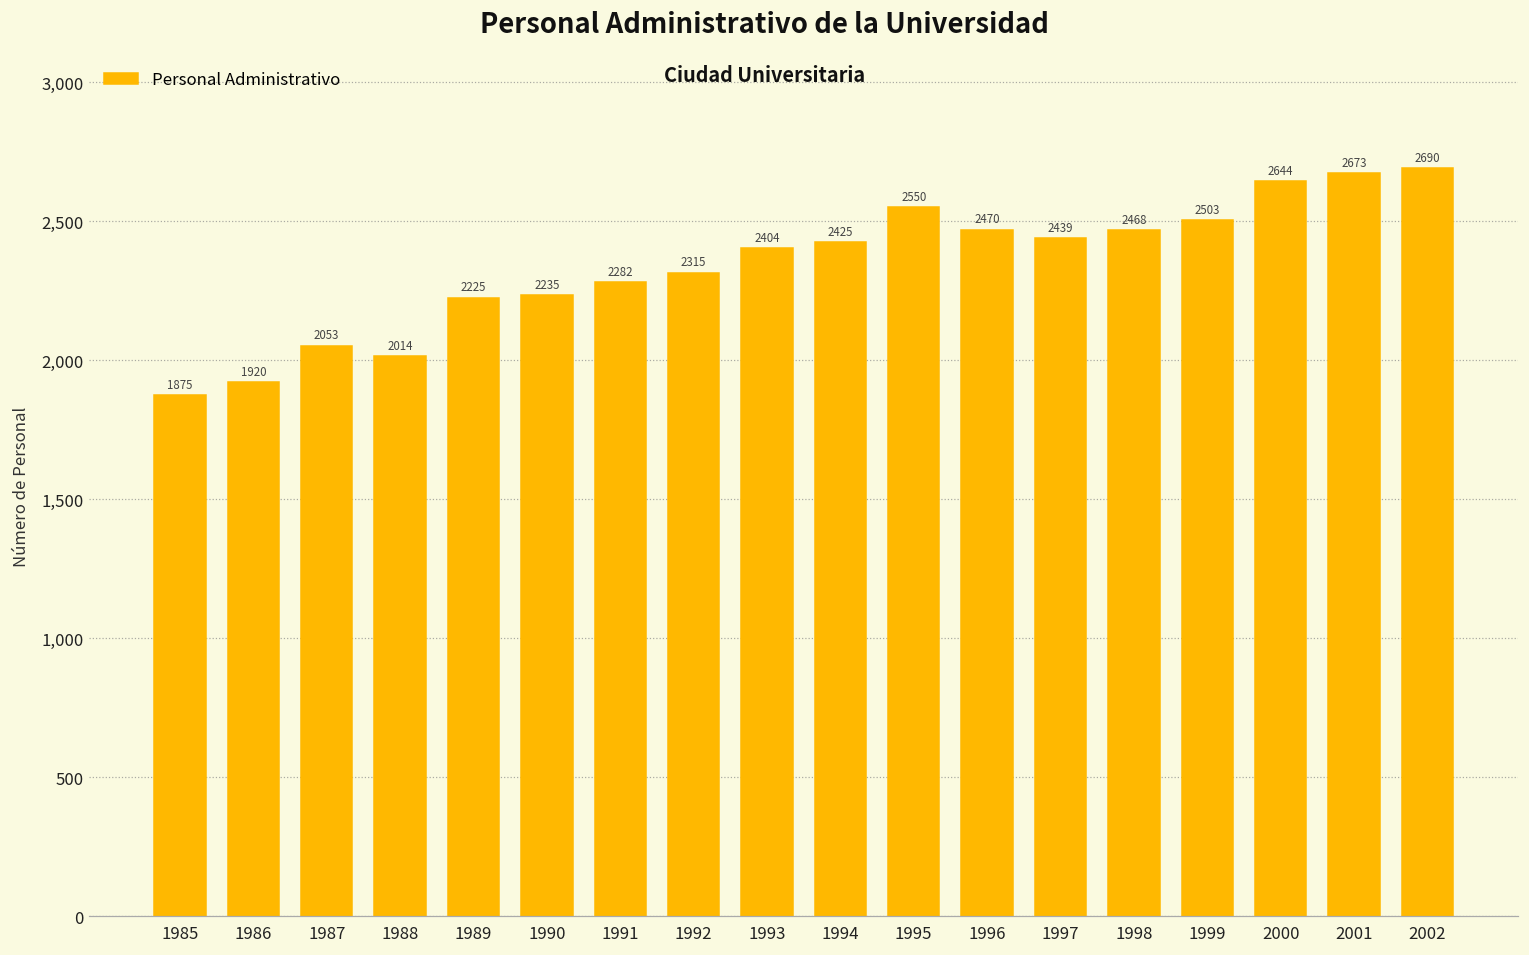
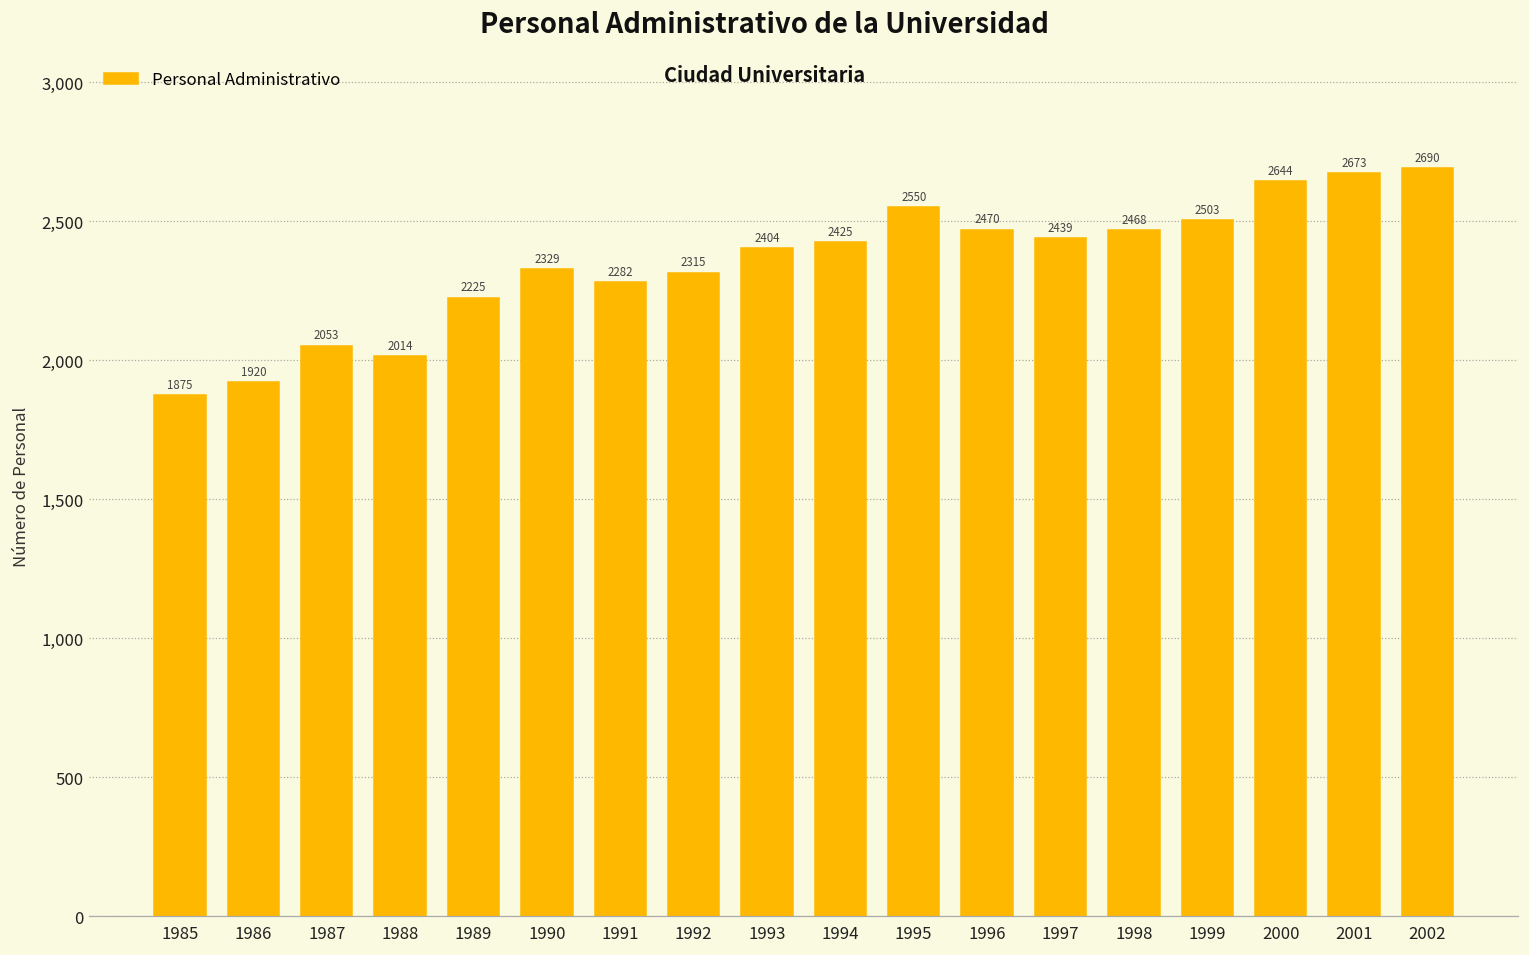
1990: 2235 -> 2329
